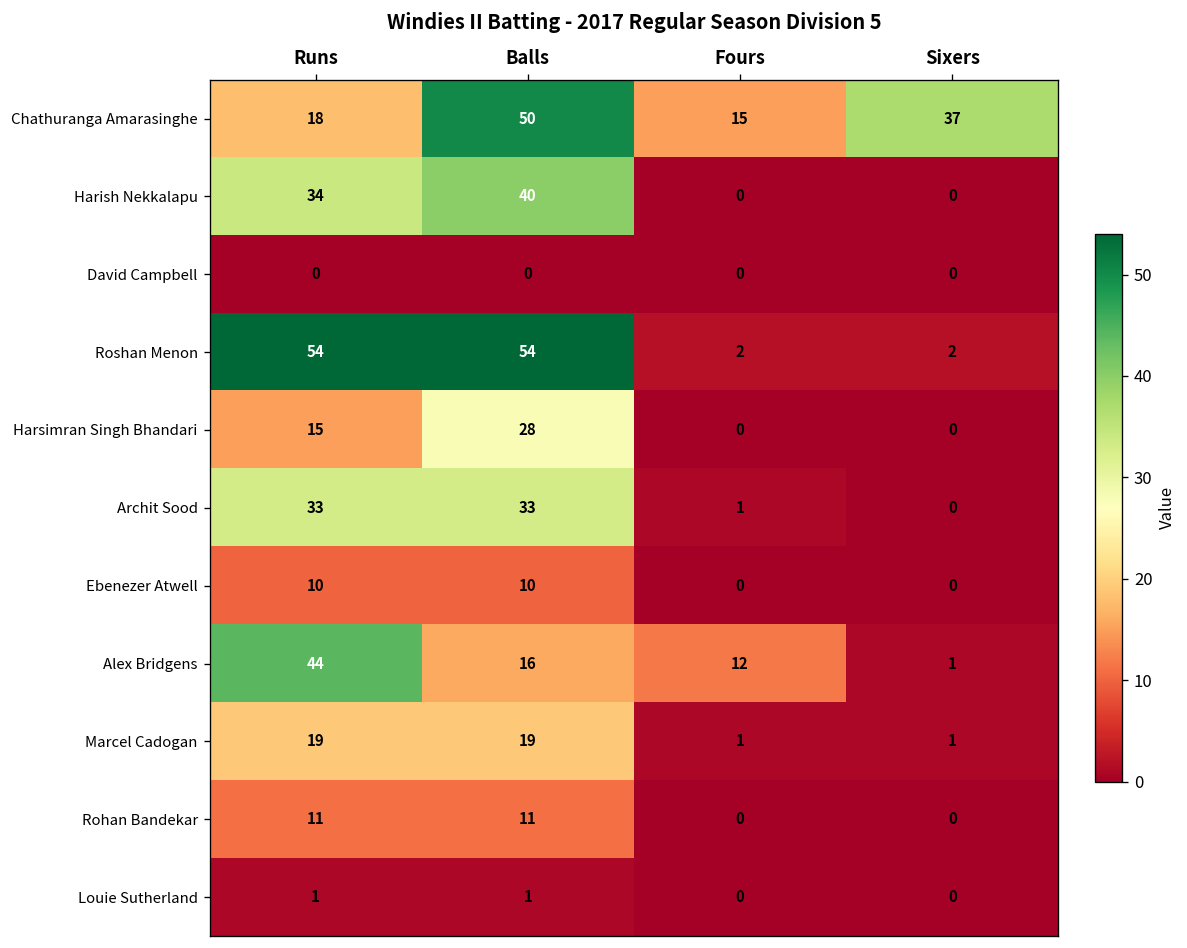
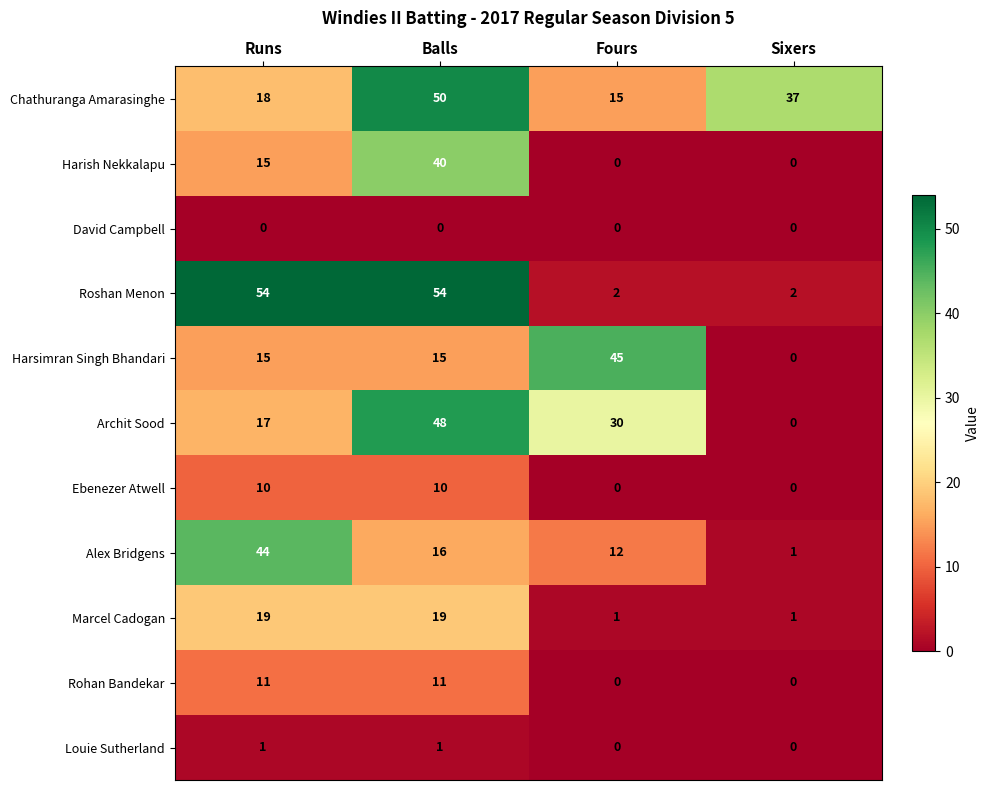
Harish Nekkalapu, Runs: 34 -> 15
Harsimran Singh Bhandari, Balls: 28 -> 15
Harsimran Singh Bhandari, Fours: 0 -> 45
Archit Sood, Runs: 33 -> 17
Archit Sood, Balls: 33 -> 48
Archit Sood, Fours: 1 -> 30
